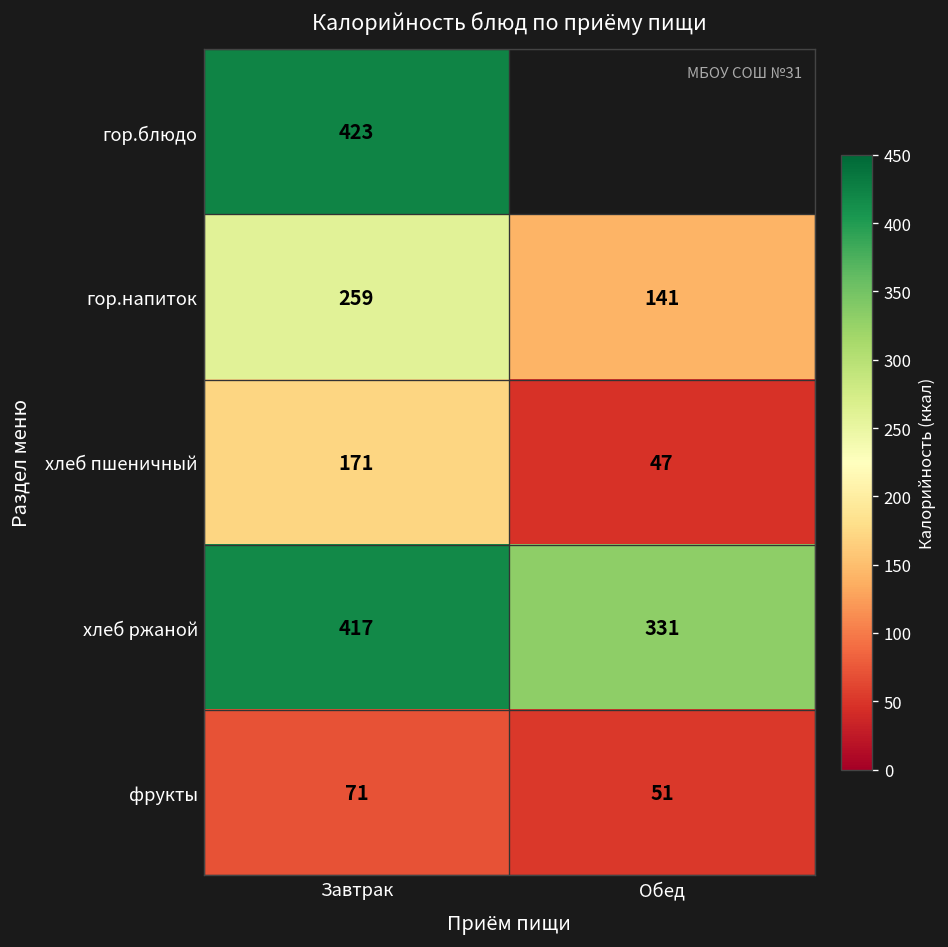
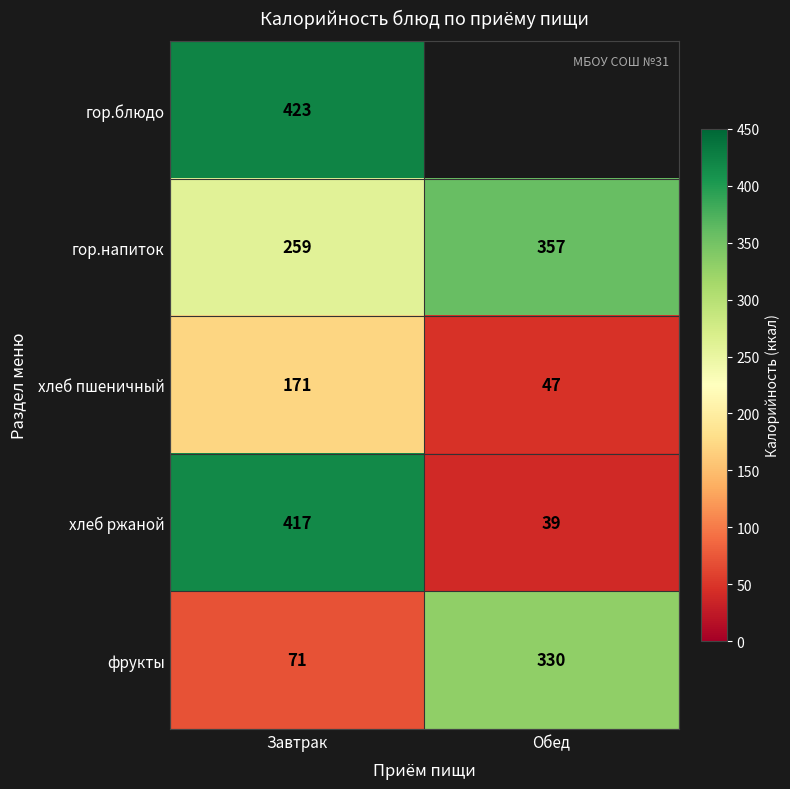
гор.напиток, Обед: 141 -> 357
хлеб ржаной, Обед: 331 -> 39
фрукты, Обед: 51 -> 330
